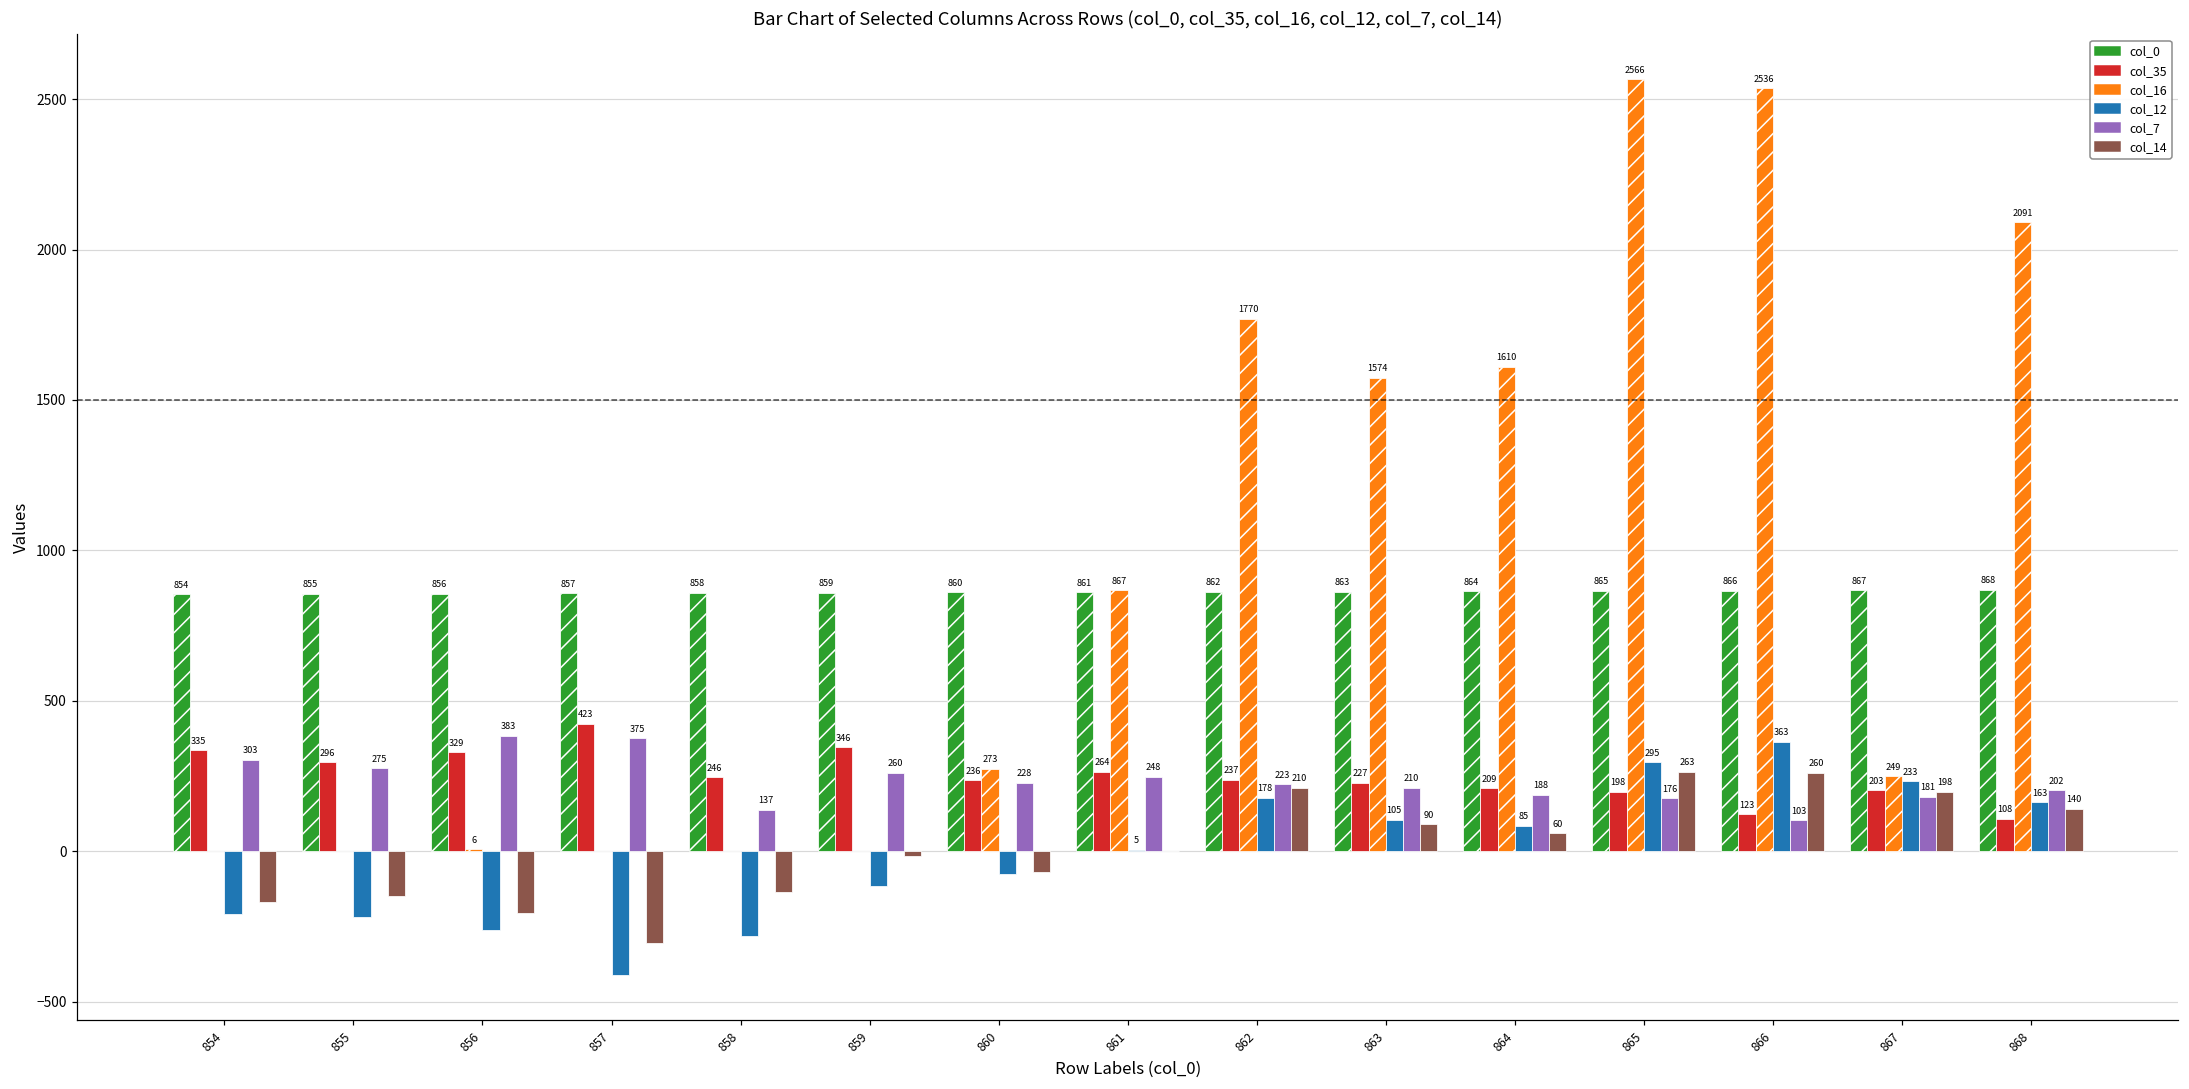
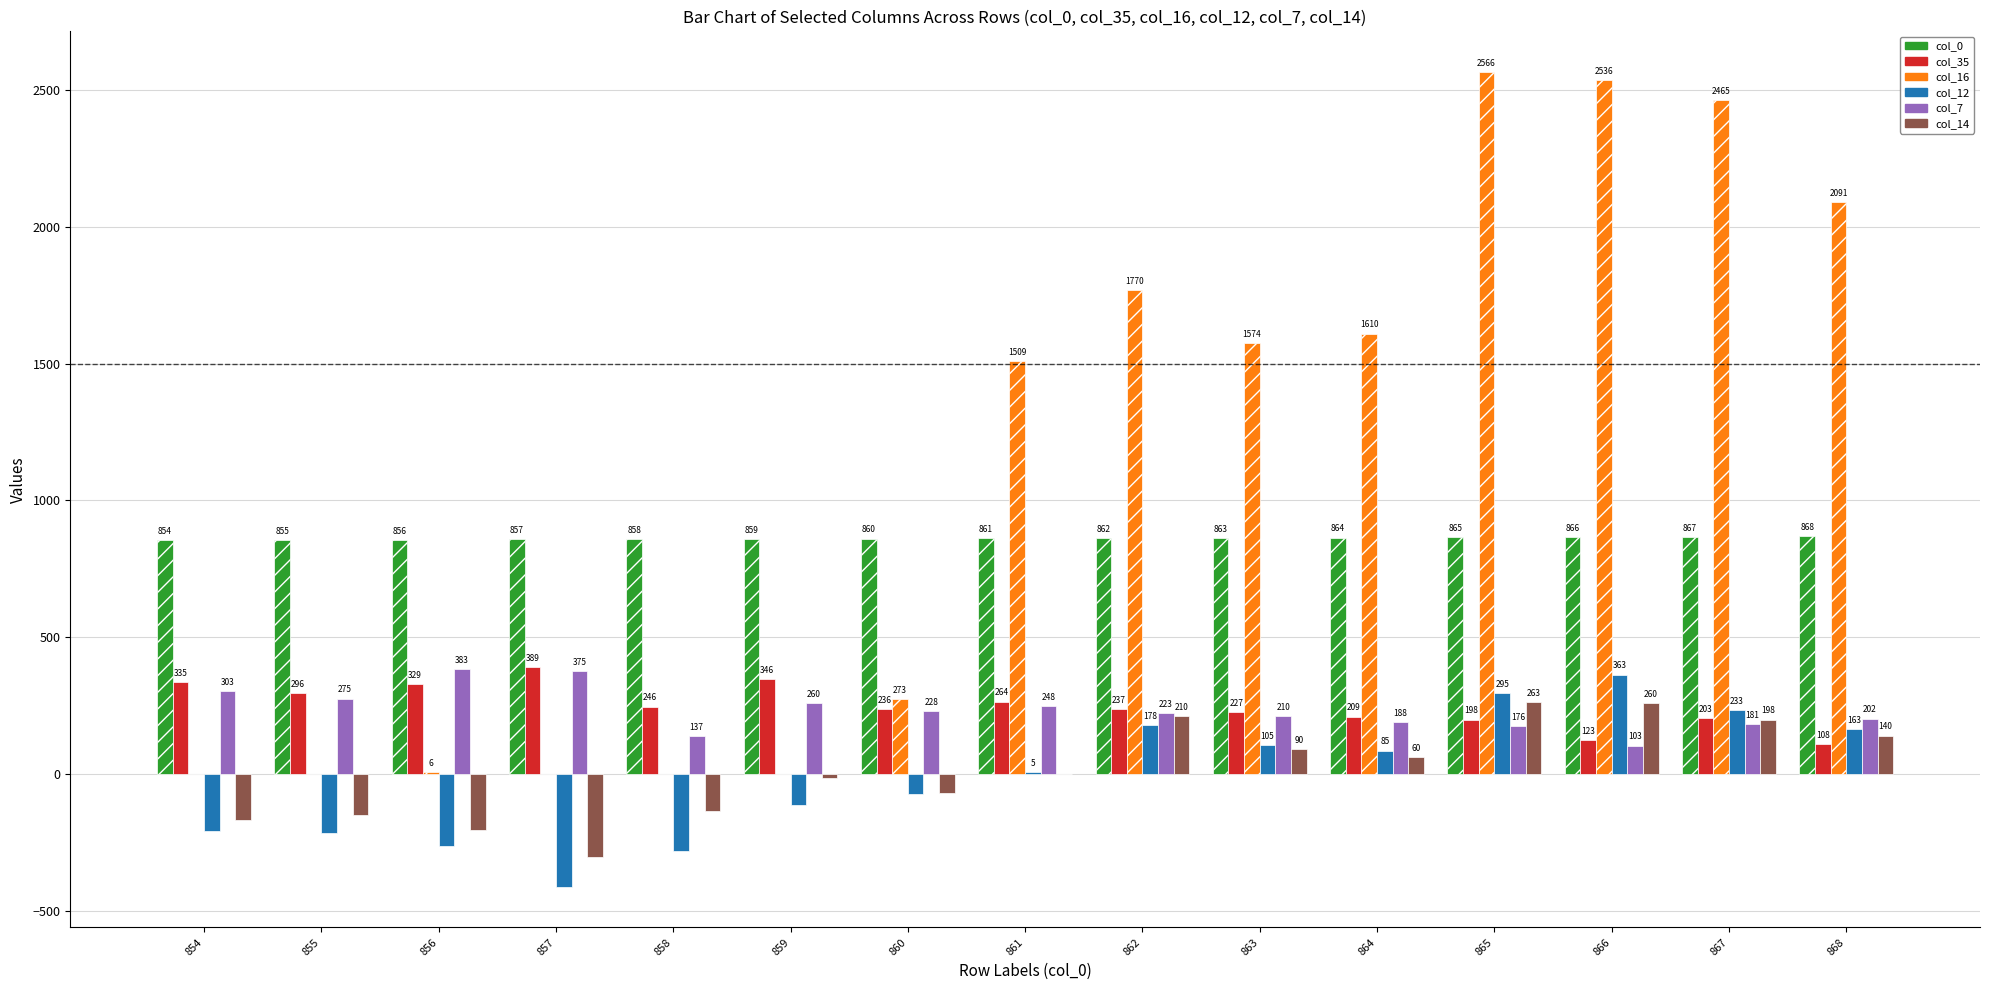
col_35, 857: 423 -> 389
col_16, 861: 867 -> 1509
col_16, 867: 249 -> 2465
